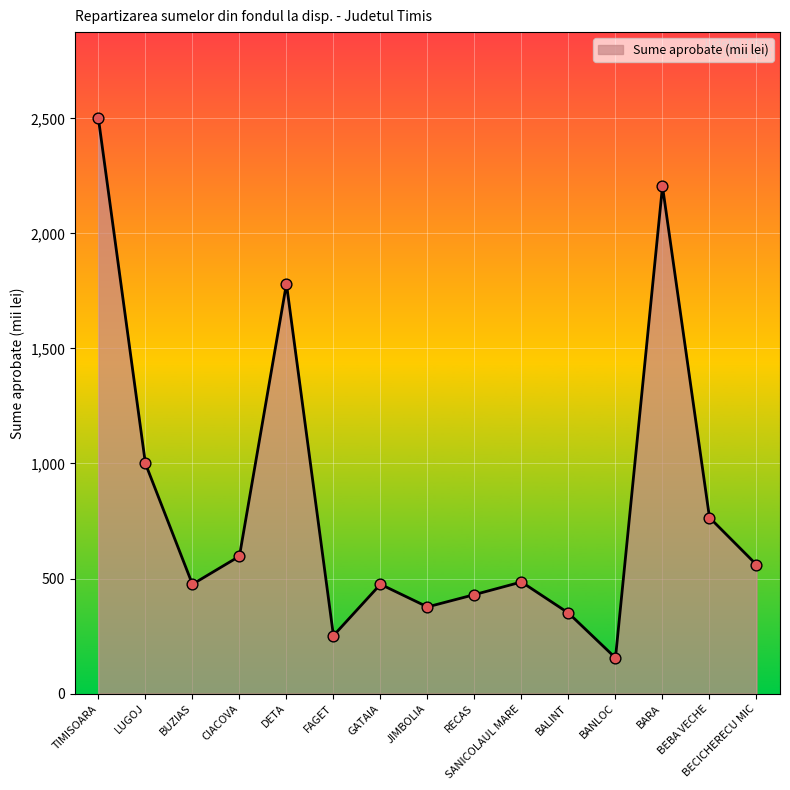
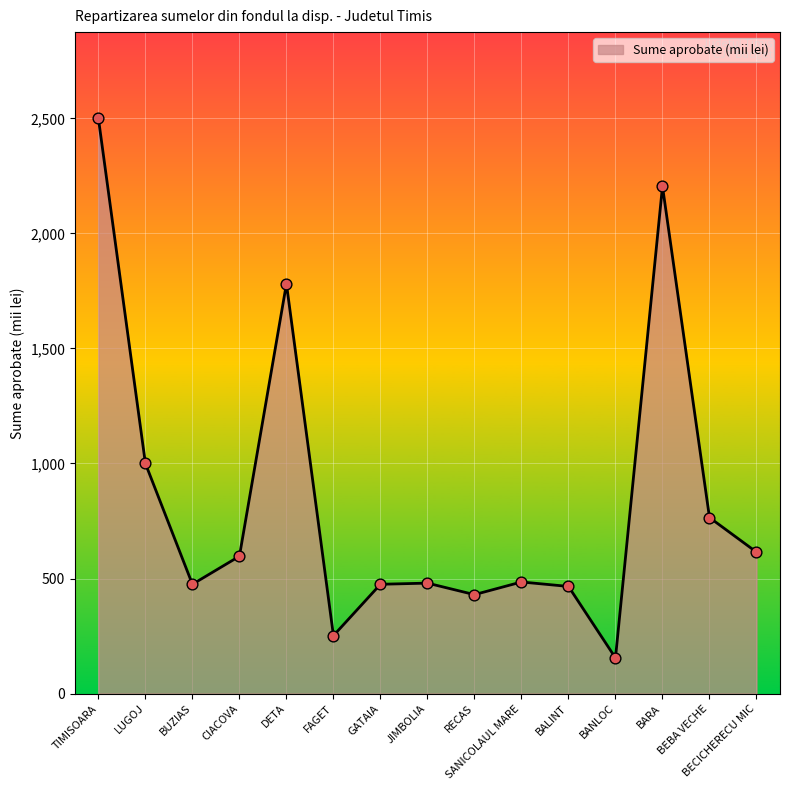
JIMBOLIA: 380 -> 480
BALINT: 350 -> 470
BECICHERECU MIC: 560 -> 610
